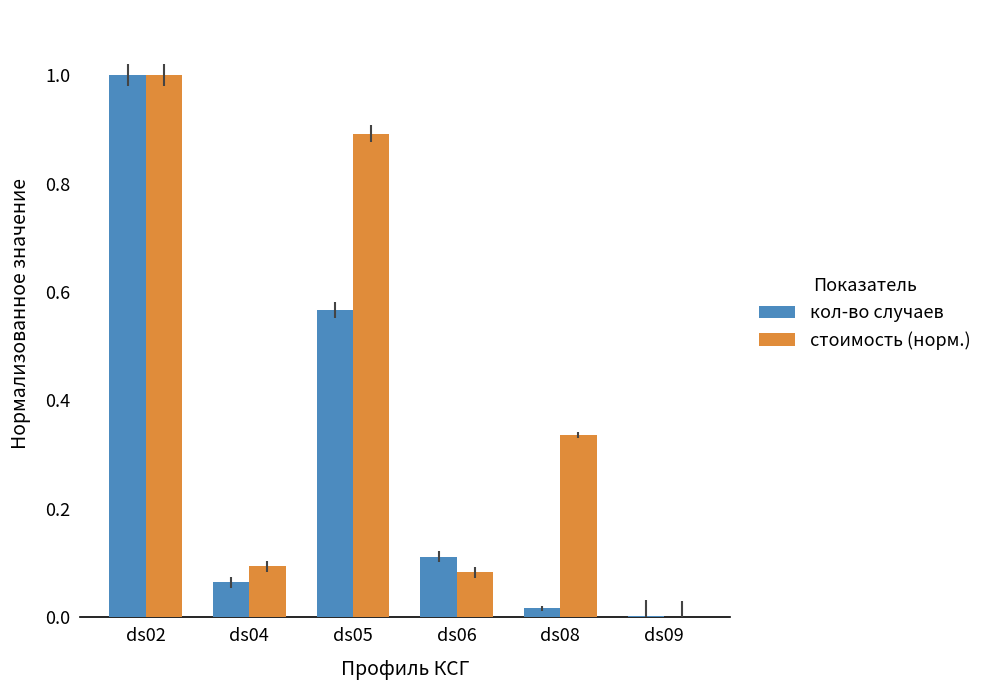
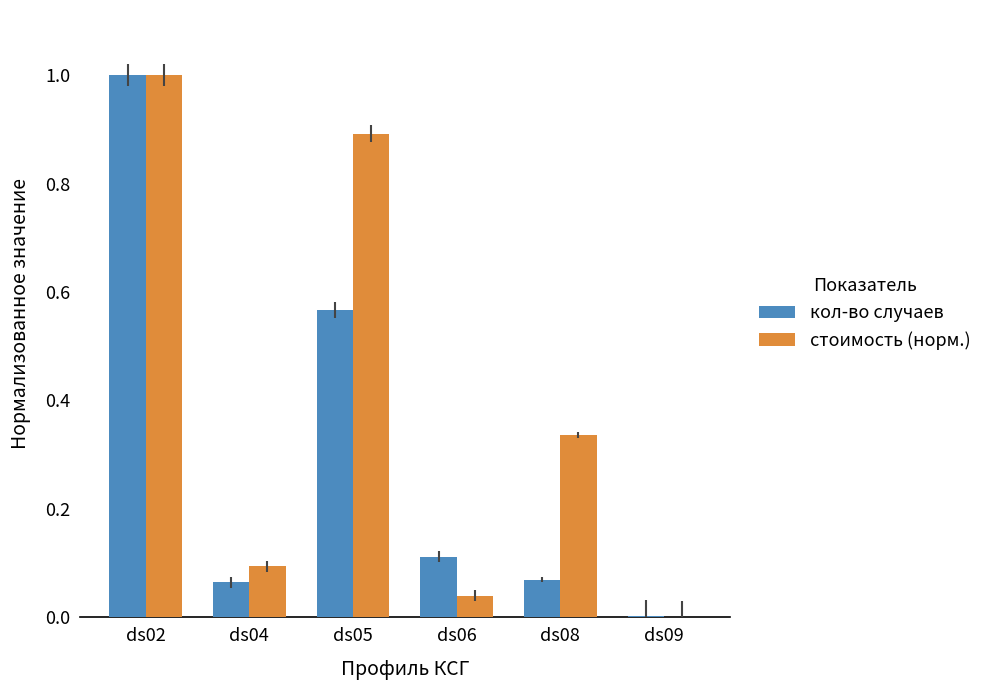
стоимость (норм.), ds06: 0.08 -> 0.04
кол-во случаев, ds08: 0.02 -> 0.07
